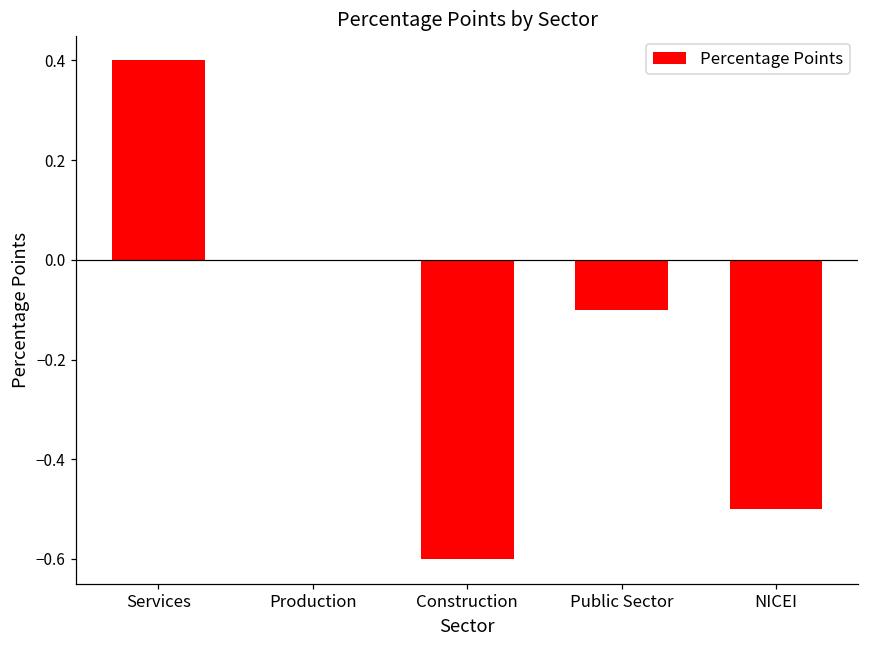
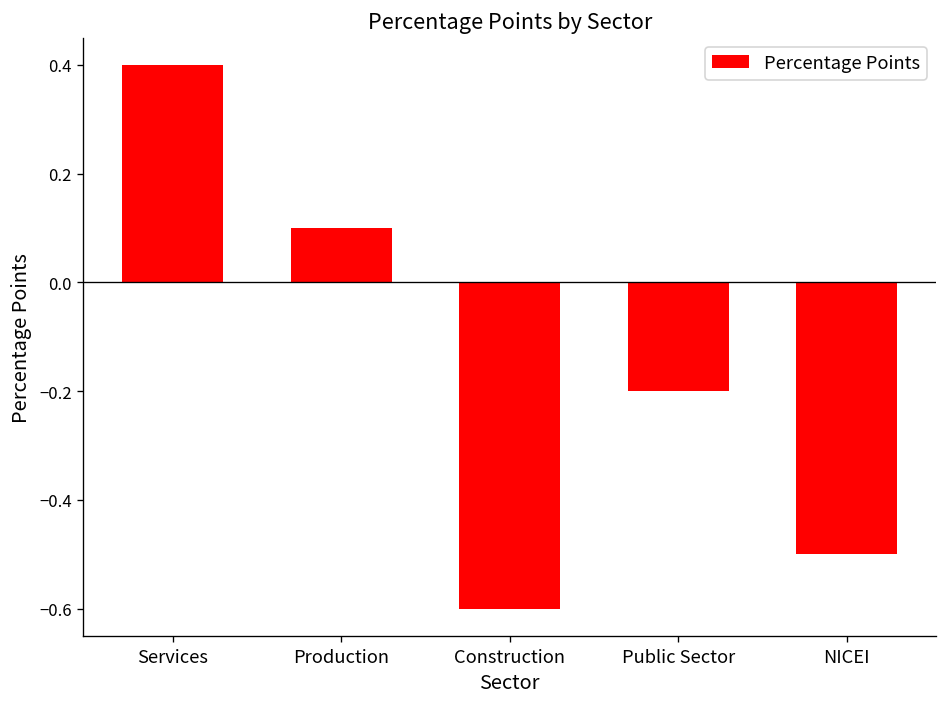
Production: 0.0 -> 0.1
Public Sector: -0.1 -> -0.2
